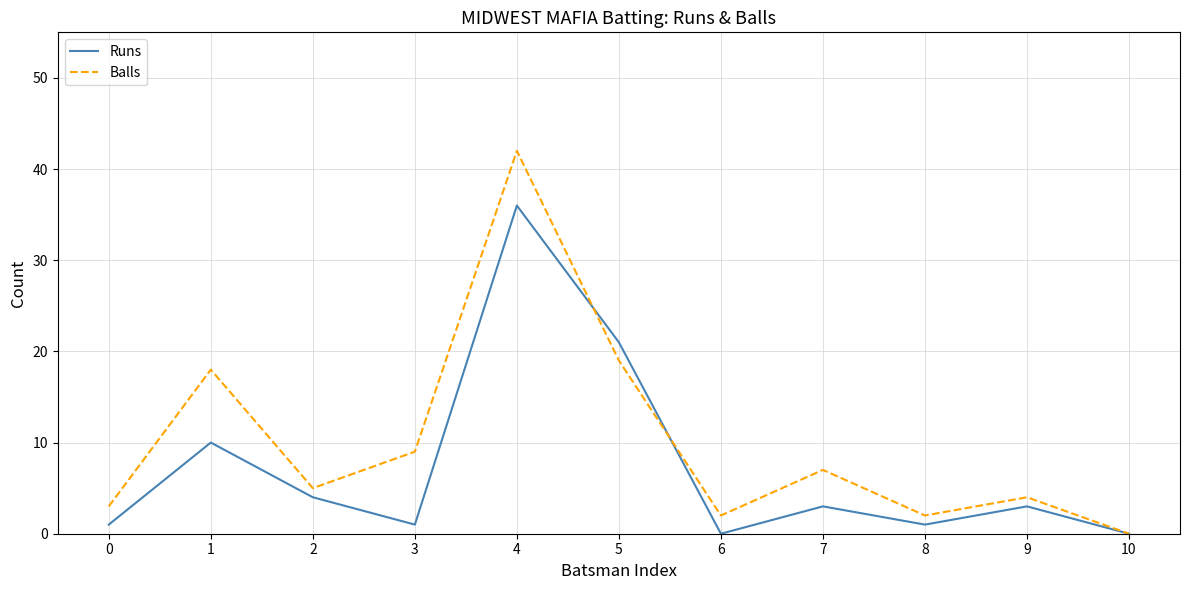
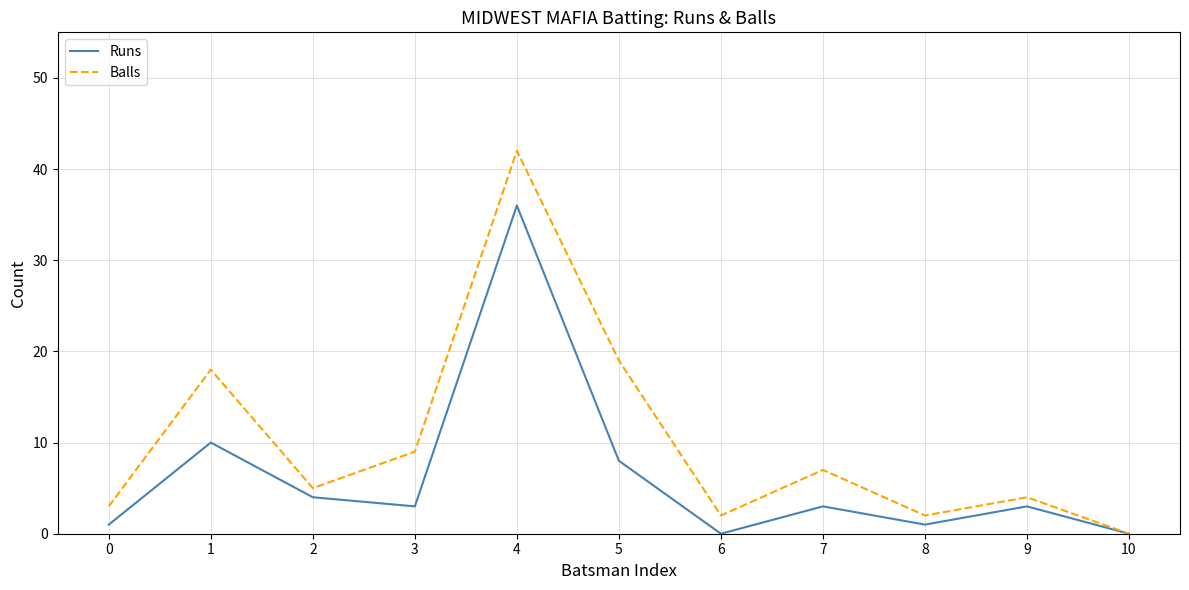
Runs, 3: 1 -> 3
Runs, 5: 21 -> 8
